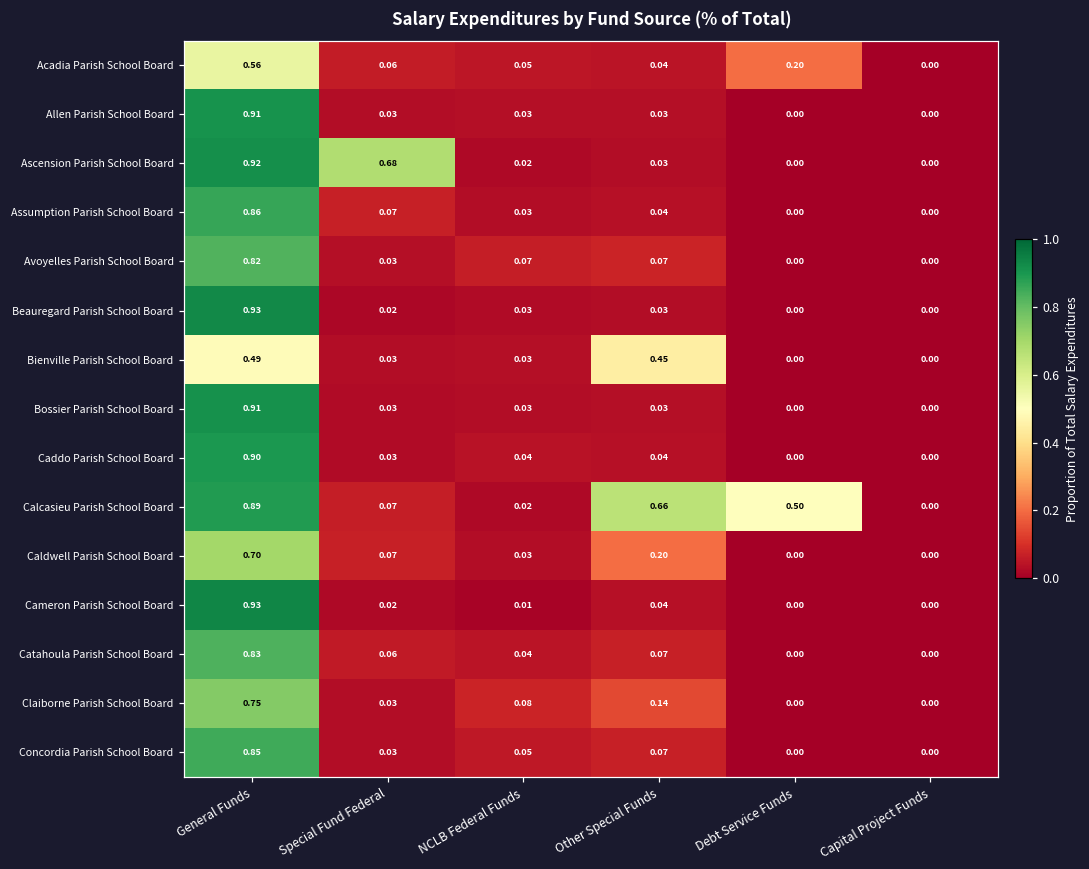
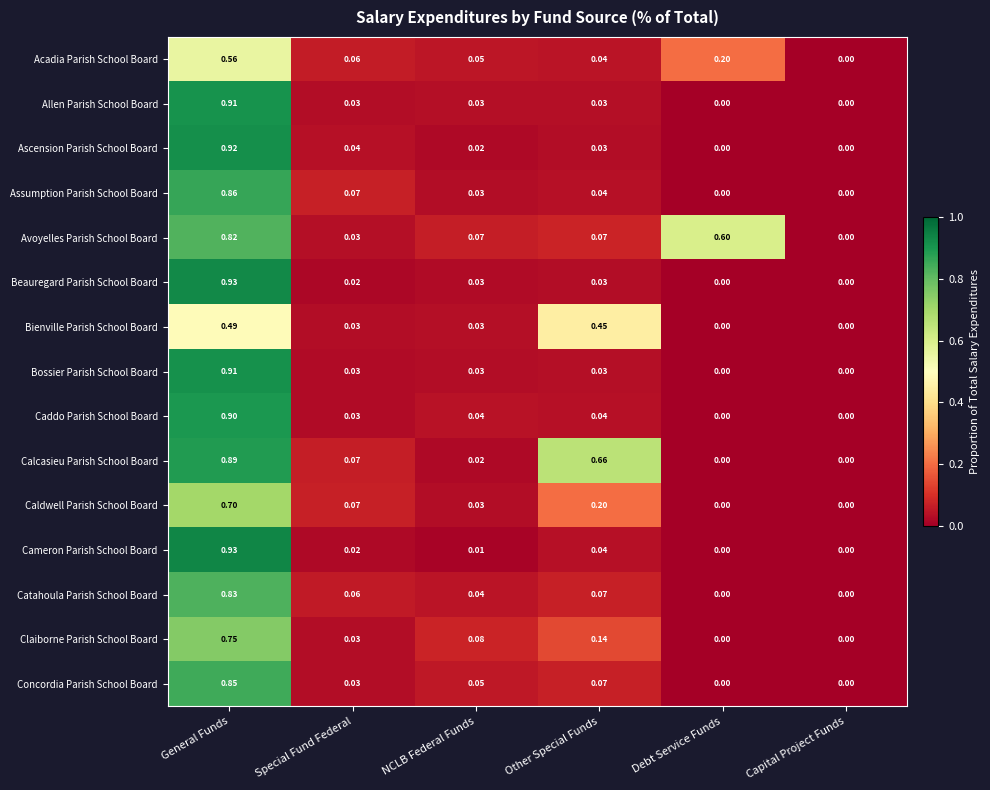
Ascension Parish School Board, Special Fund Federal: 0.68 -> 0.04
Avoyelles Parish School Board, Debt Service Funds: 0.00 -> 0.60
Calcasieu Parish School Board, Debt Service Funds: 0.50 -> 0.00
